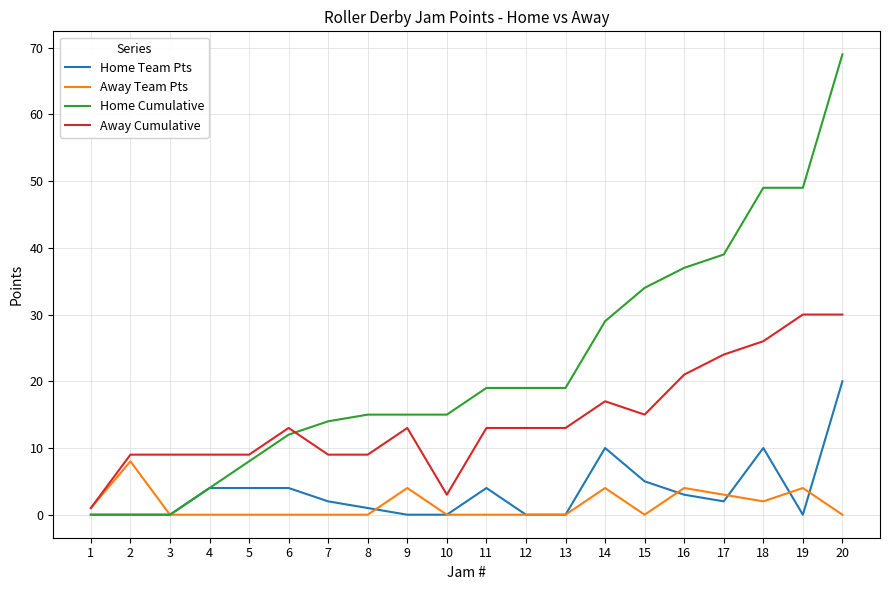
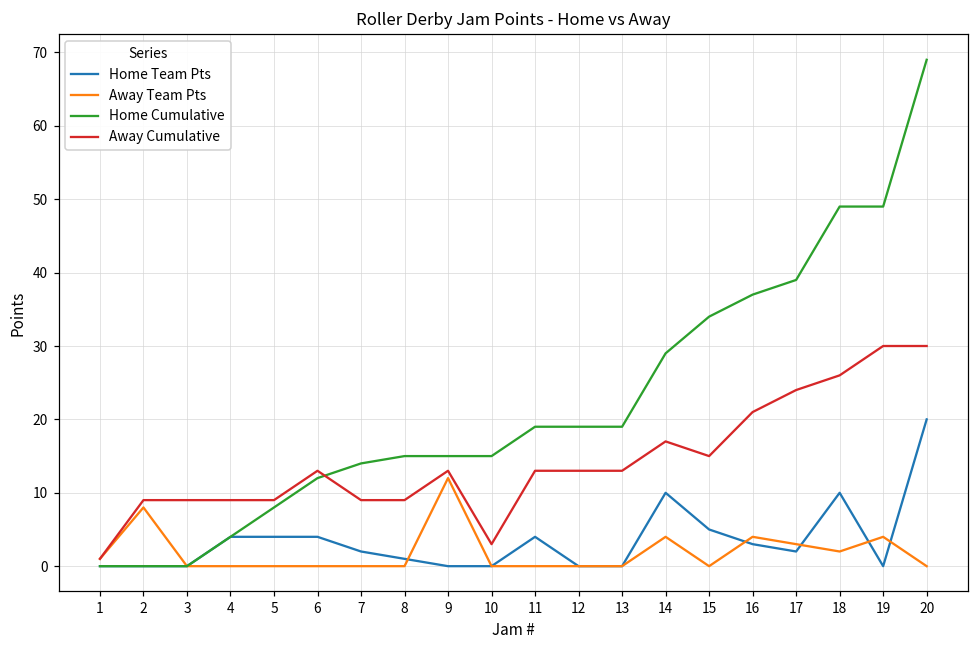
Away Team Pts, 9: 4 -> 12
